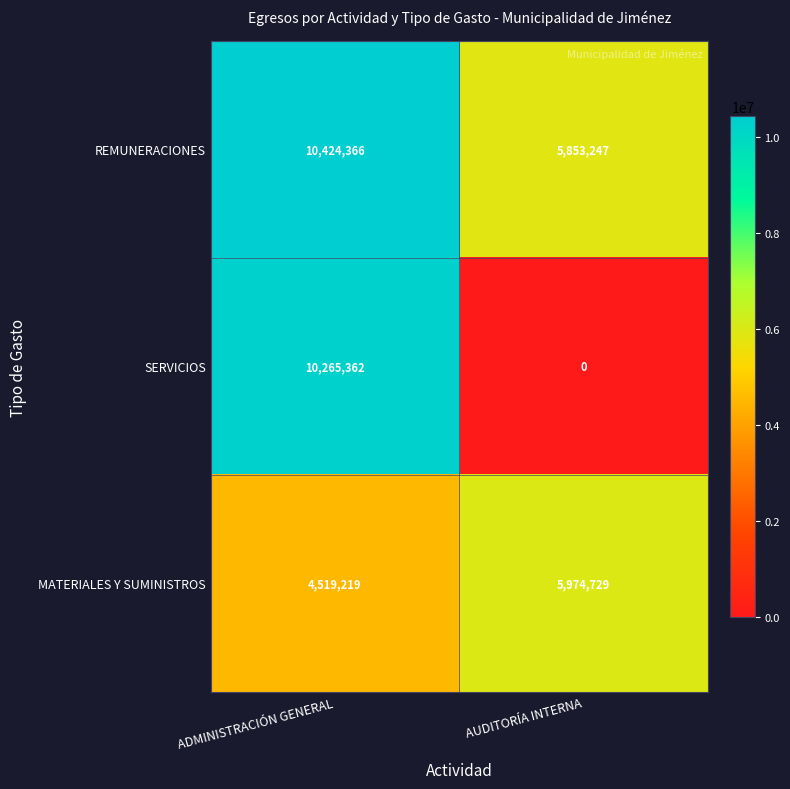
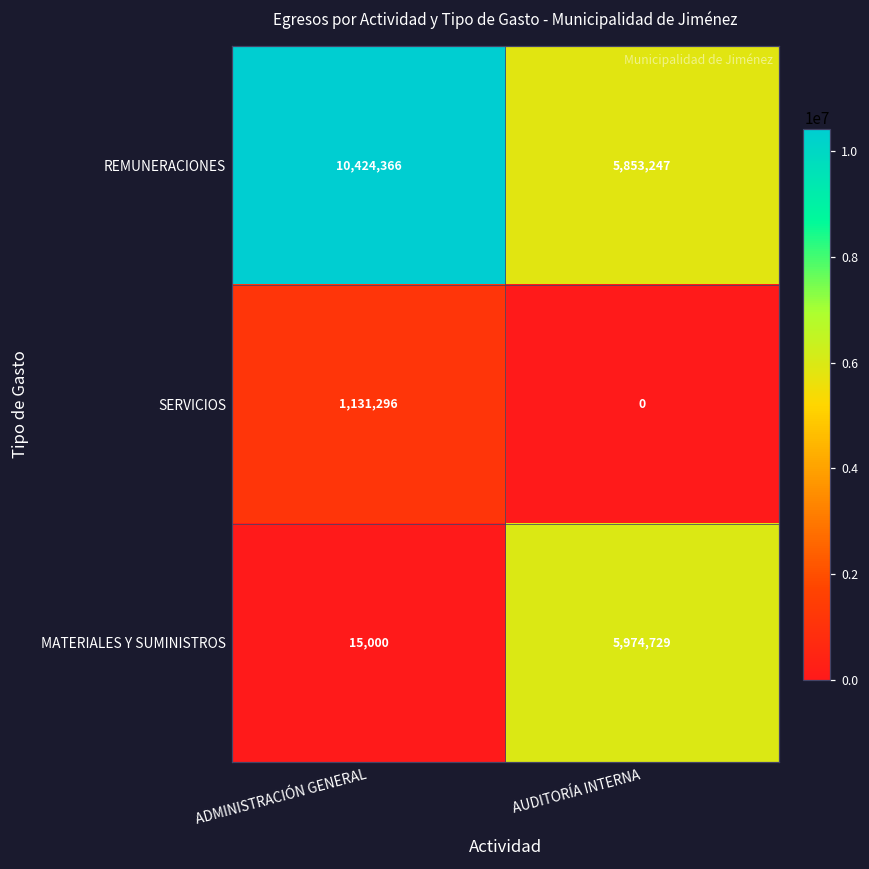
SERVICIOS, ADMINISTRACIÓN GENERAL: 10,265,362 -> 1,131,296
MATERIALES Y SUMINISTROS, ADMINISTRACIÓN GENERAL: 4,519,219 -> 15,000
